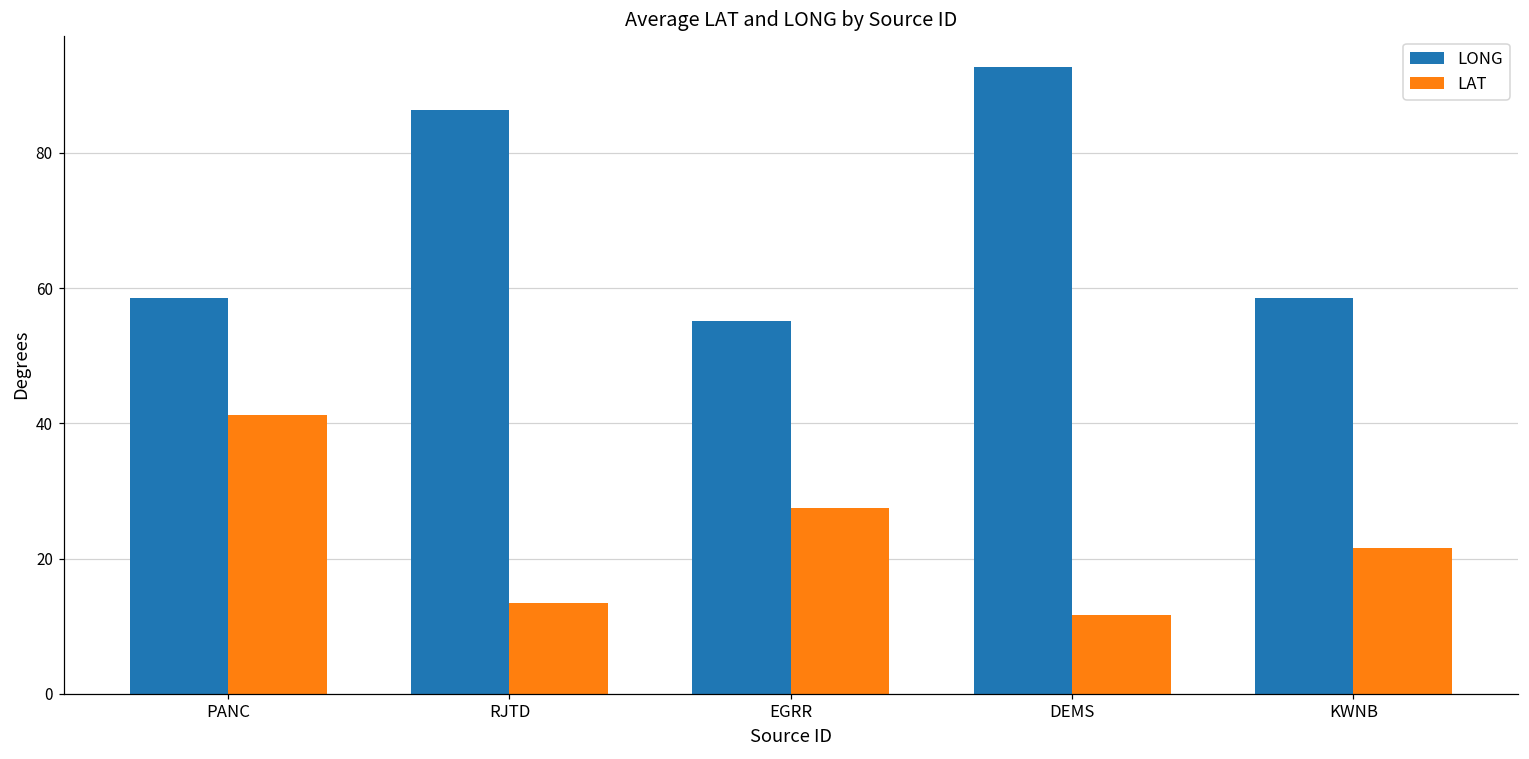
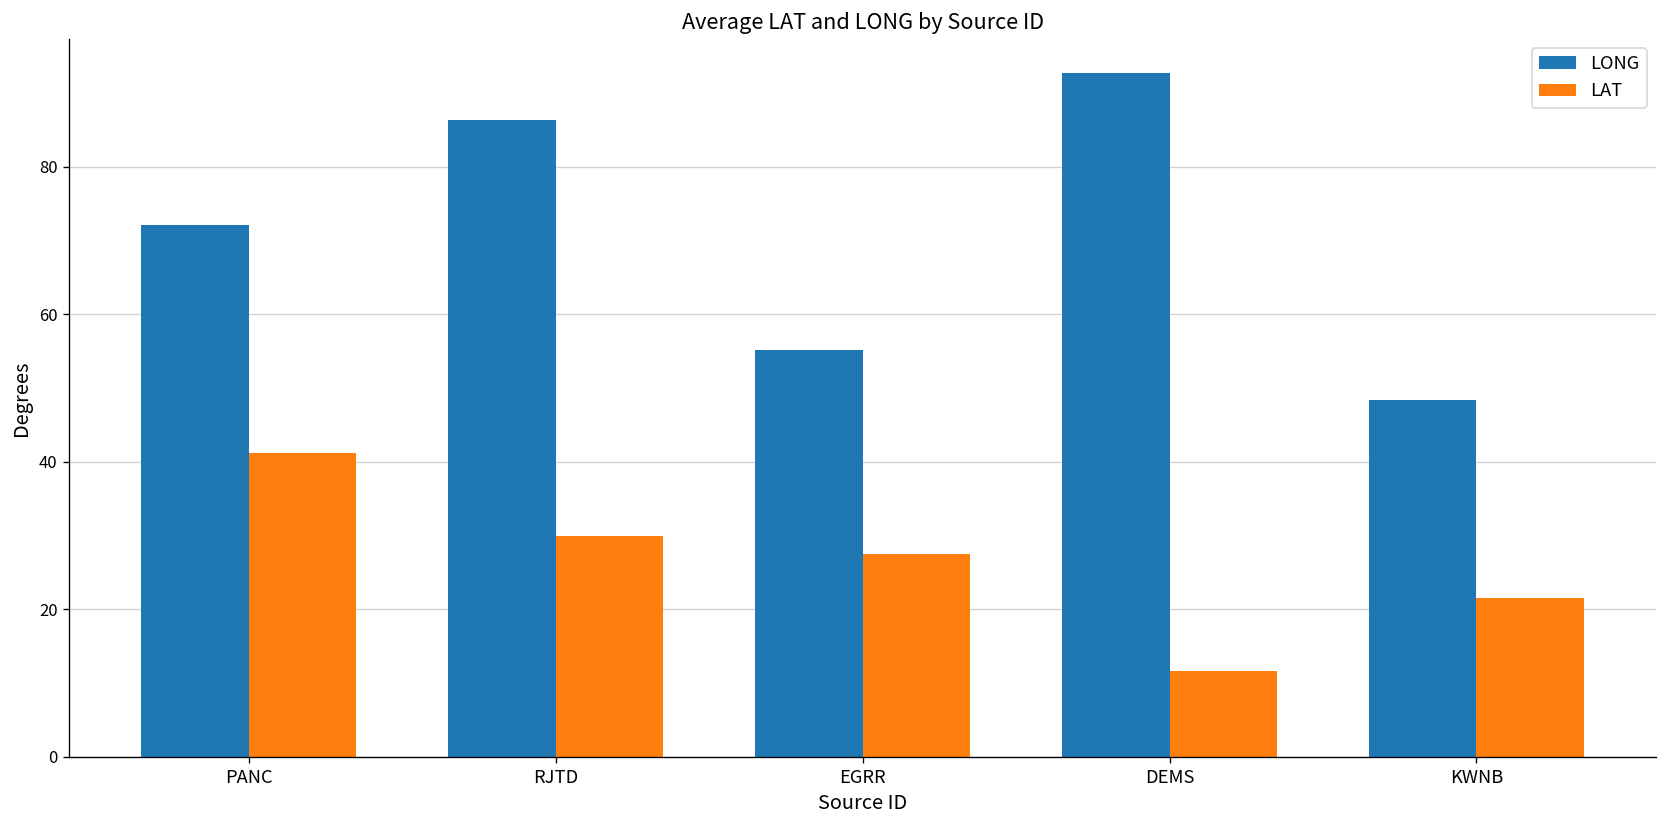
LONG, PANC: 59 -> 72
LAT, RJTD: 13 -> 30
LONG, KWNB: 59 -> 48
